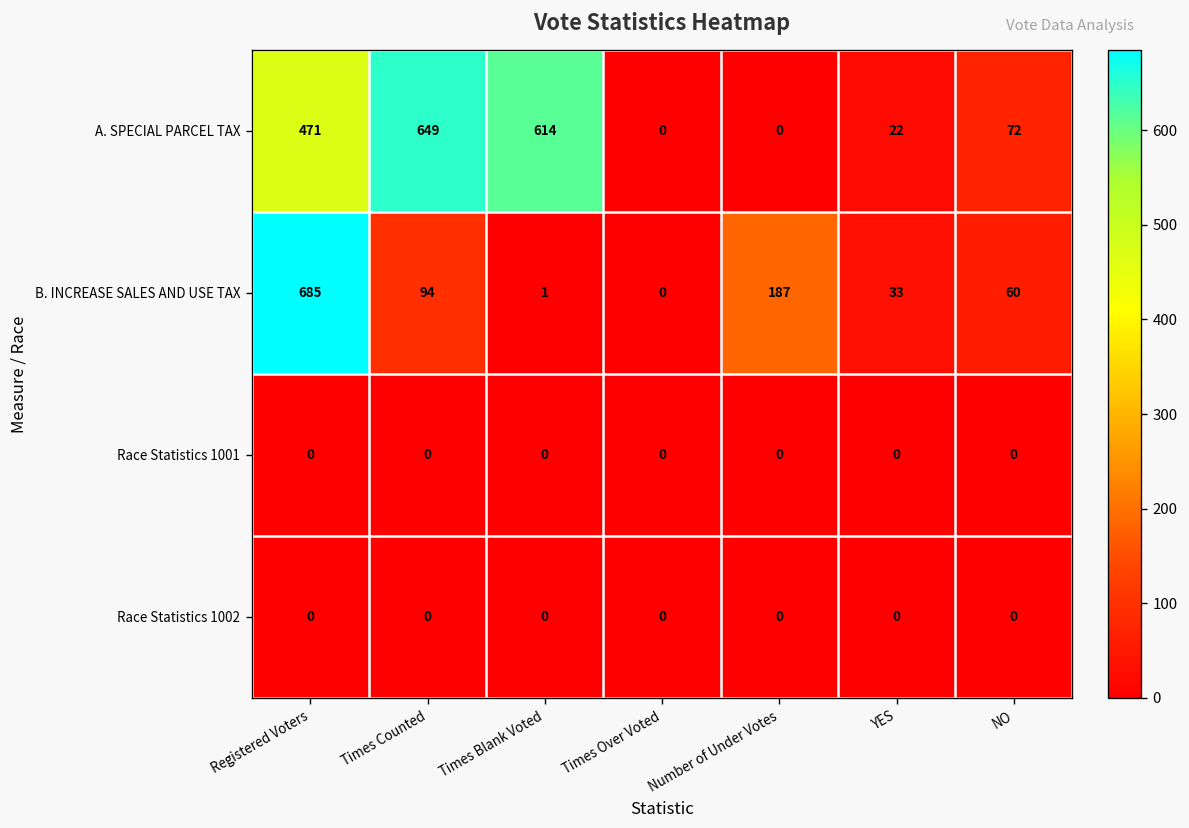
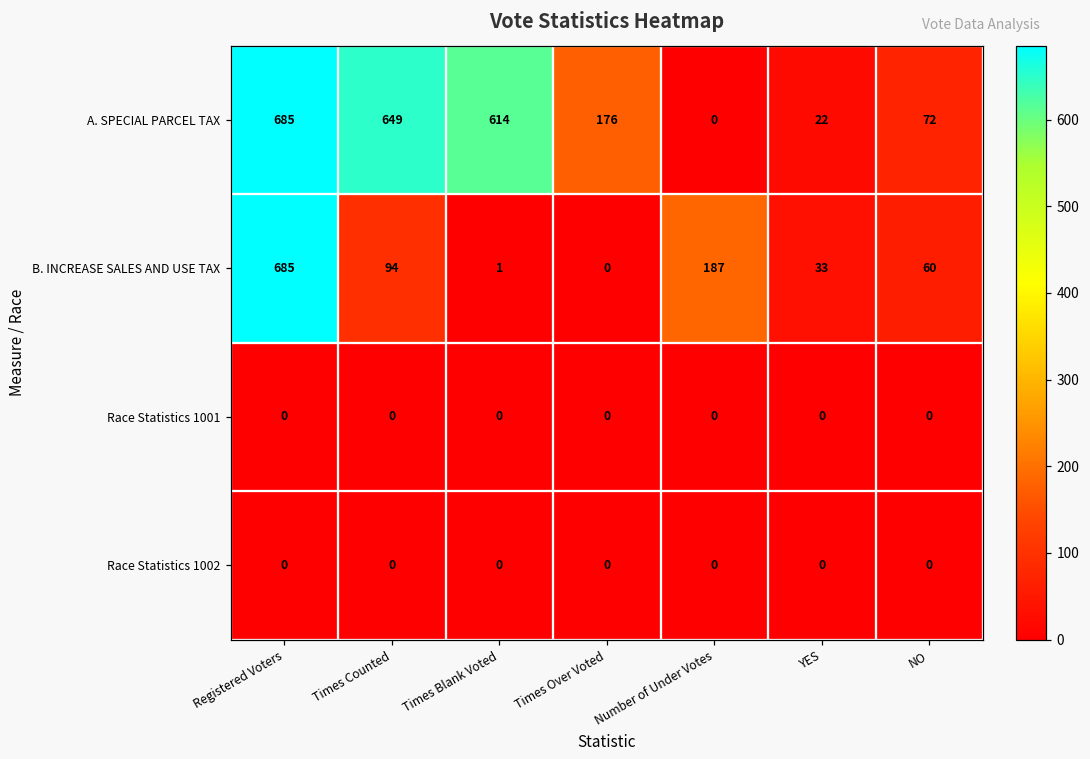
A. SPECIAL PARCEL TAX, Registered Voters: 471 -> 685
A. SPECIAL PARCEL TAX, Times Over Voted: 0 -> 176
